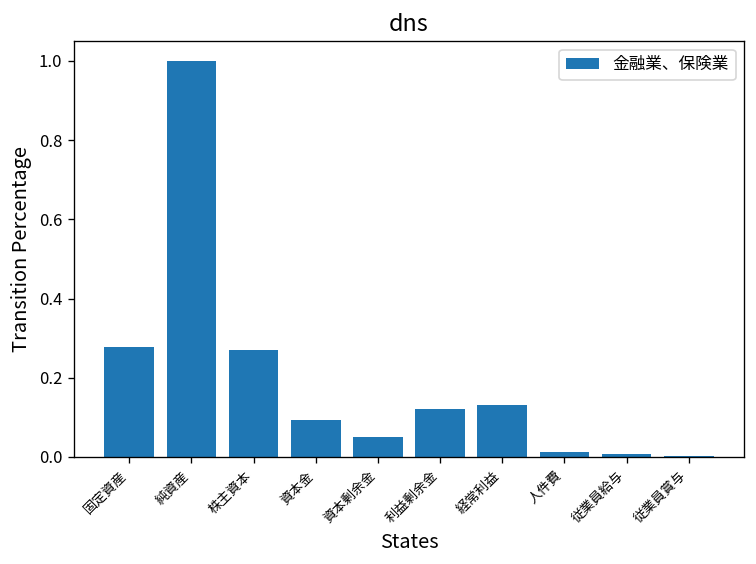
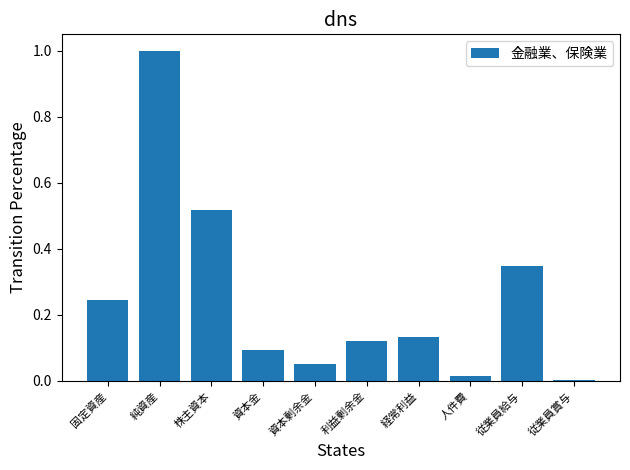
固定資産: 0.28 -> 0.24
株主資本: 0.27 -> 0.52
従業員給与: 0.01 -> 0.35
